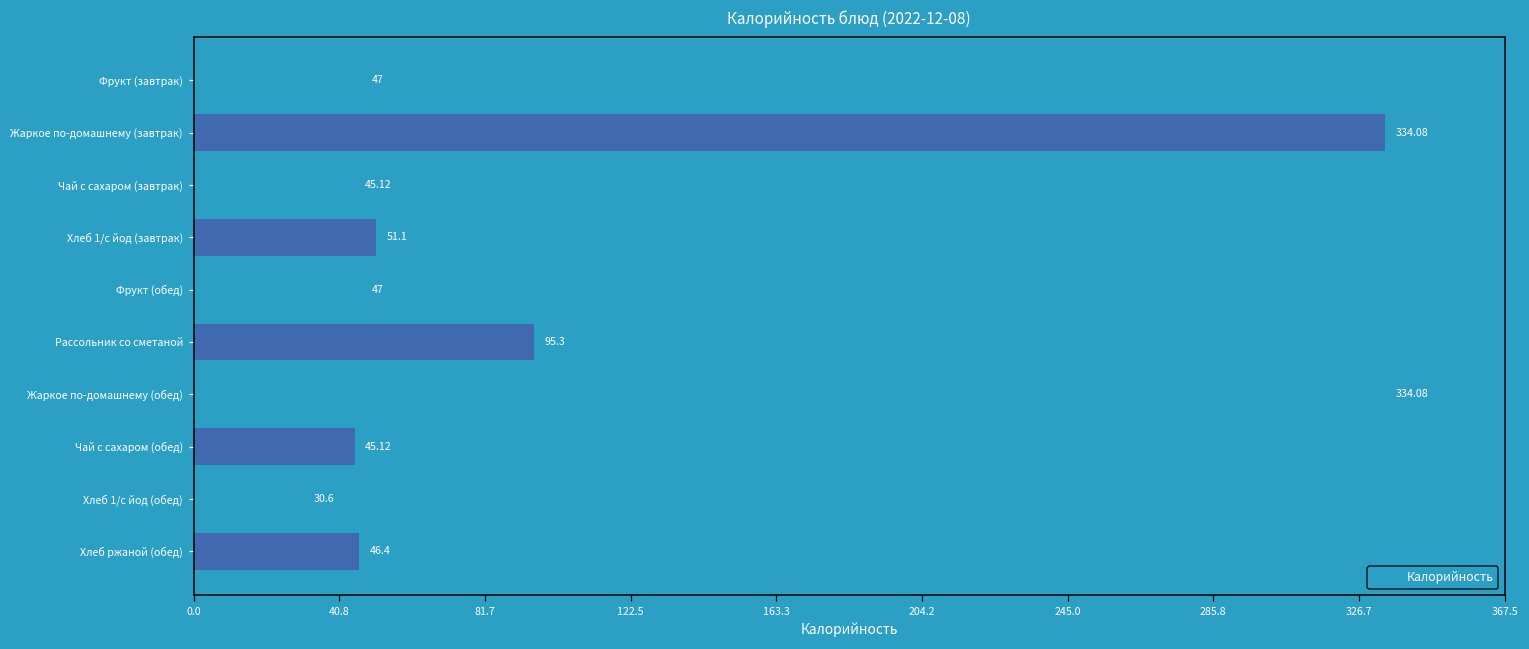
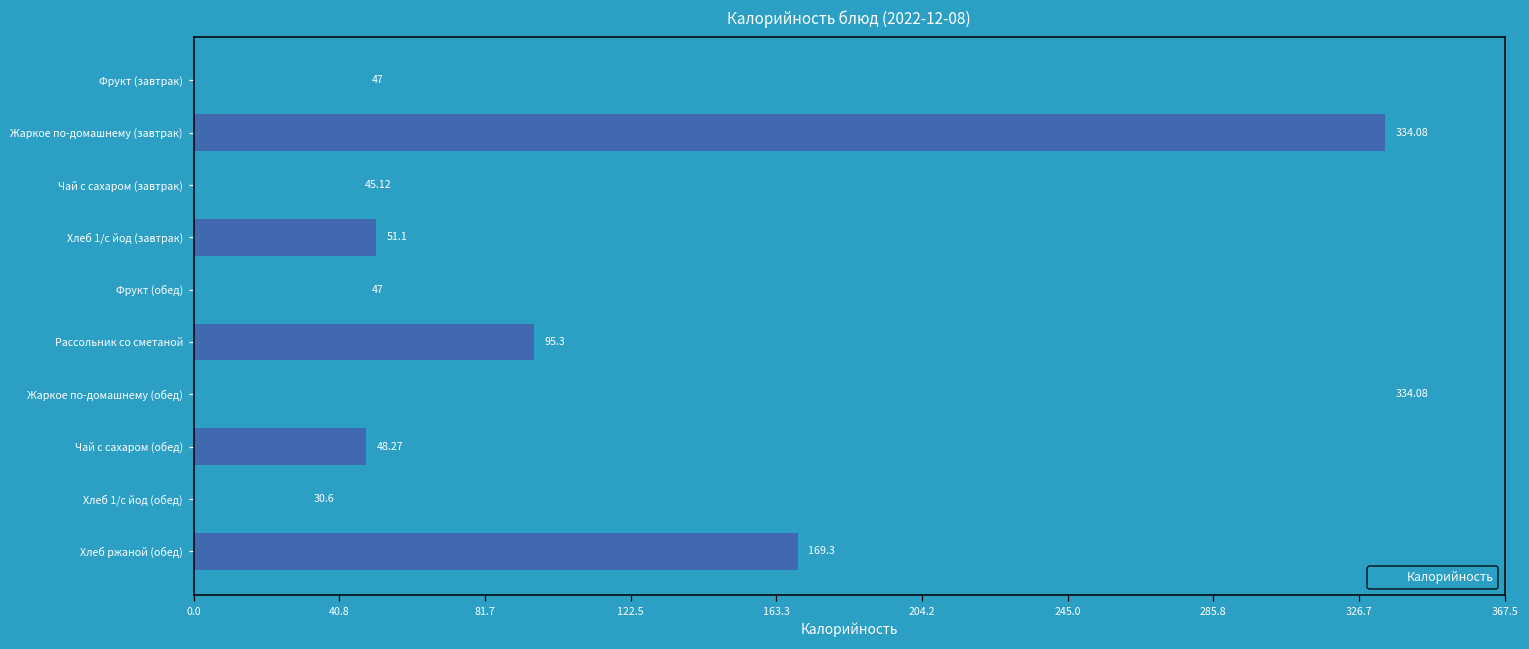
Чай с сахаром (обед): 45.12 -> 48.27
Хлеб ржаной (обед): 46.4 -> 169.3
